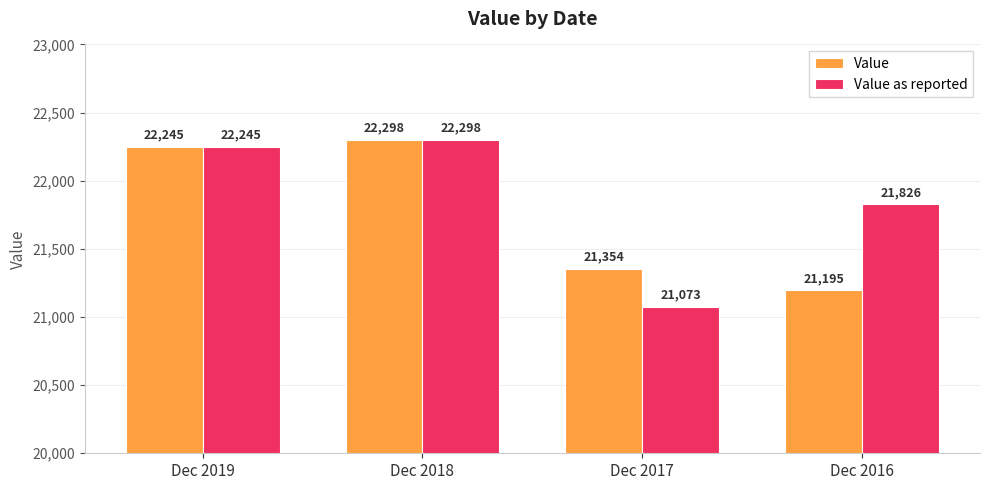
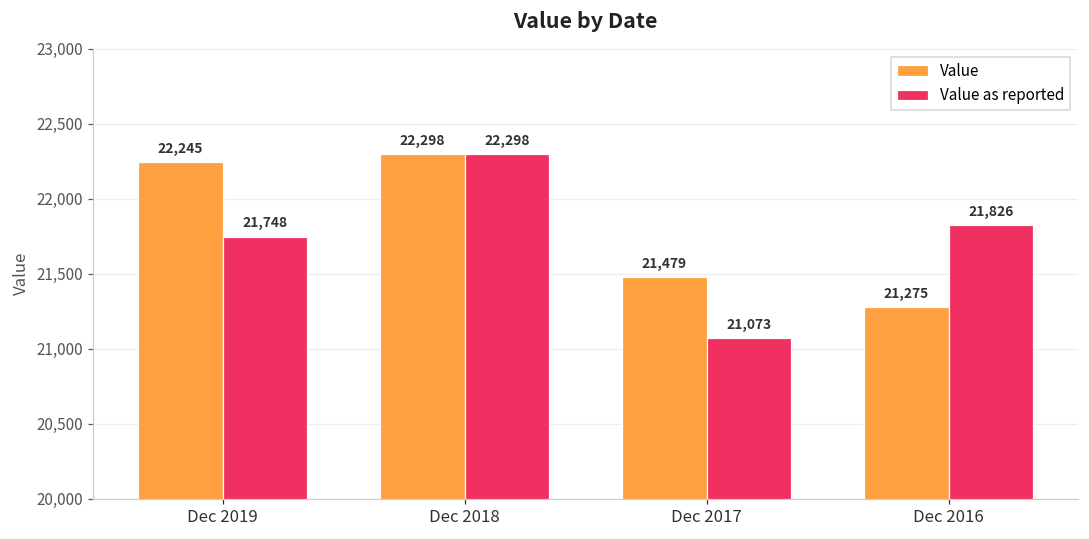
Value as reported, Dec 2019: 22,245 -> 21,748
Value, Dec 2017: 21,354 -> 21,479
Value, Dec 2016: 21,195 -> 21,275
